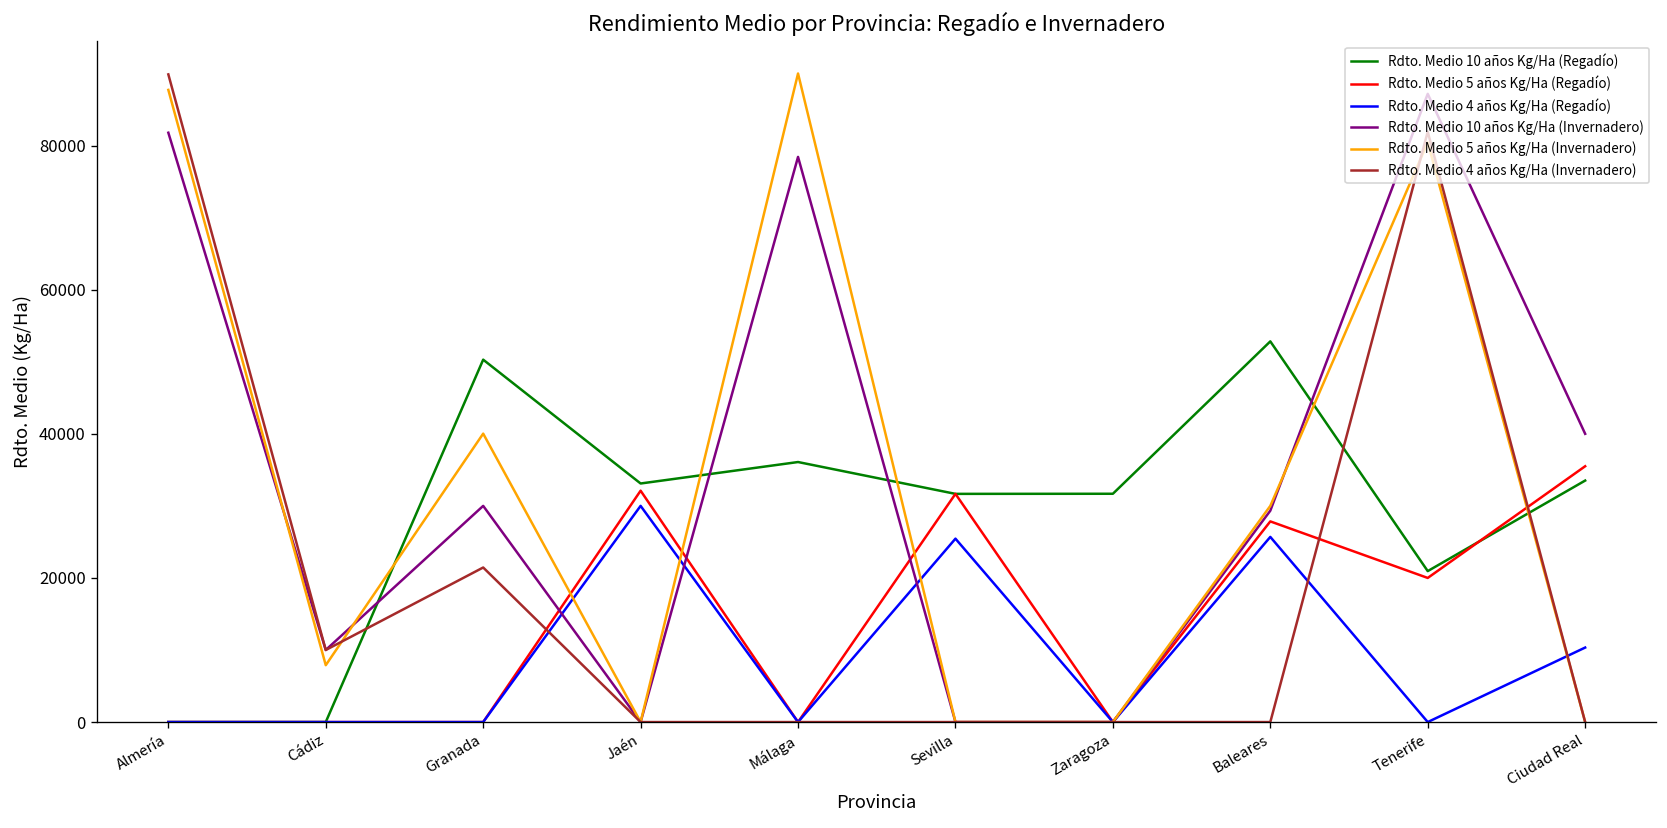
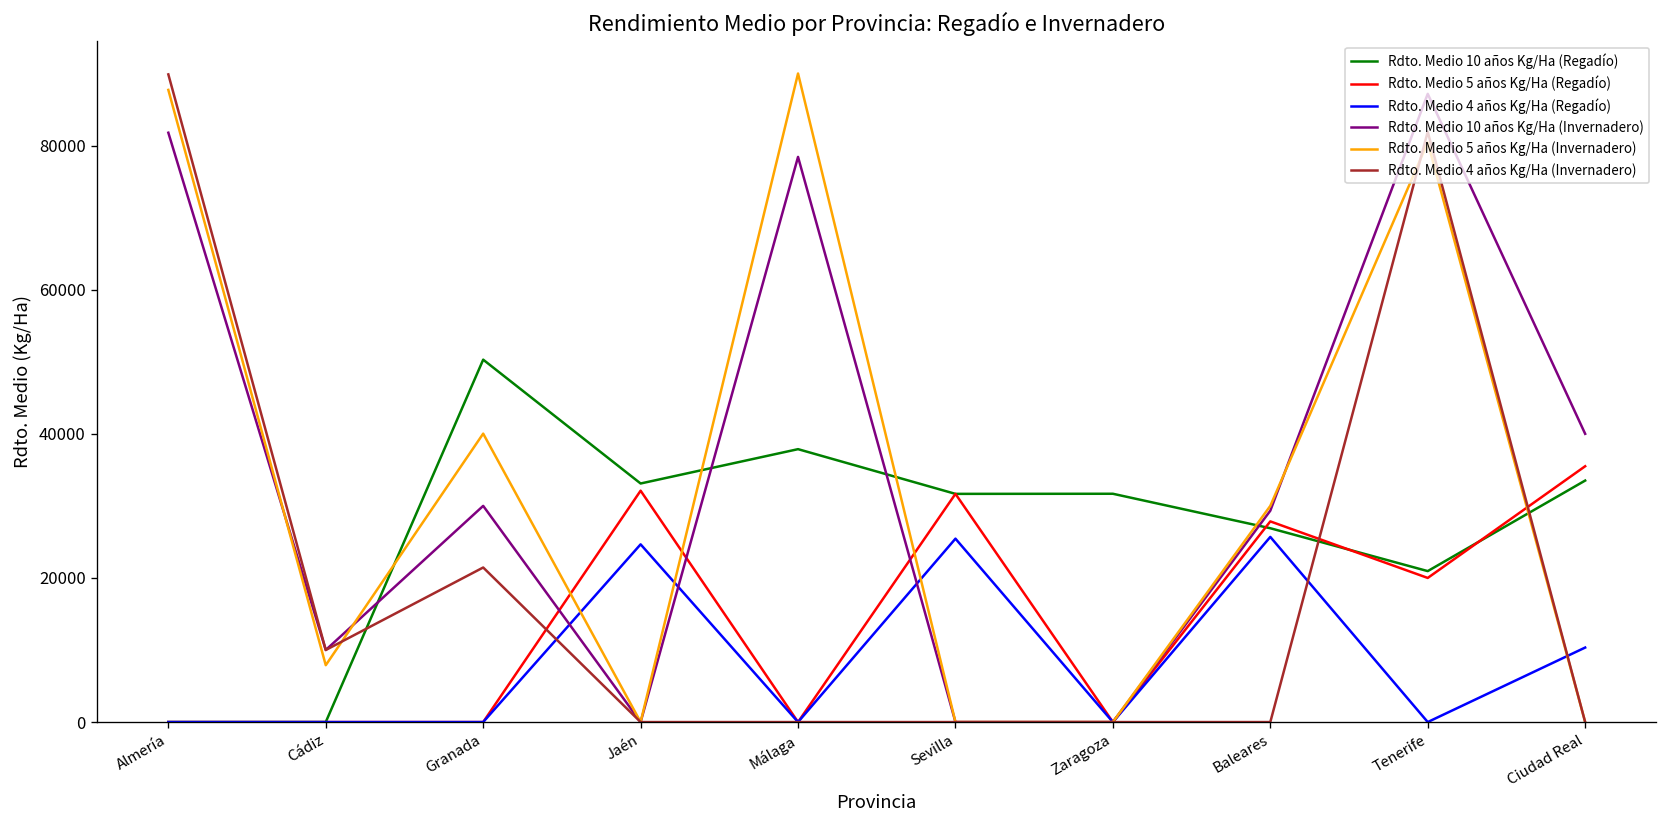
Rdto. Medio 4 años Kg/Ha (Regadío), Jaén: 30000 -> 25000
Rdto. Medio 10 años Kg/Ha (Regadío), Málaga: 36000 -> 38000
Rdto. Medio 10 años Kg/Ha (Regadío), Baleares: 53000 -> 27000
